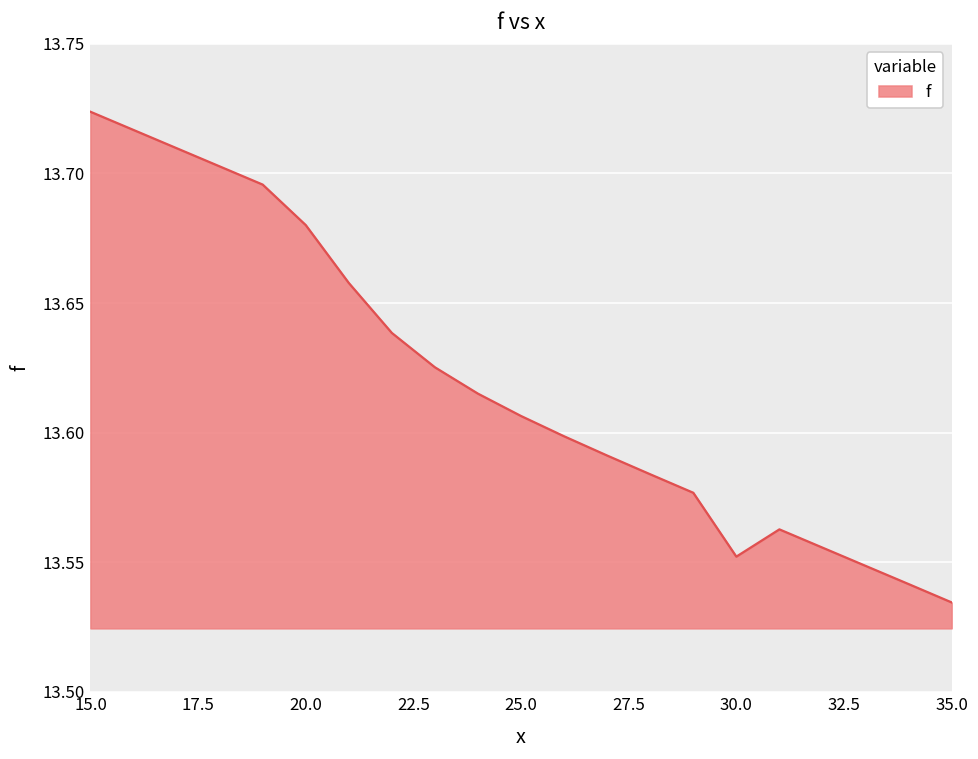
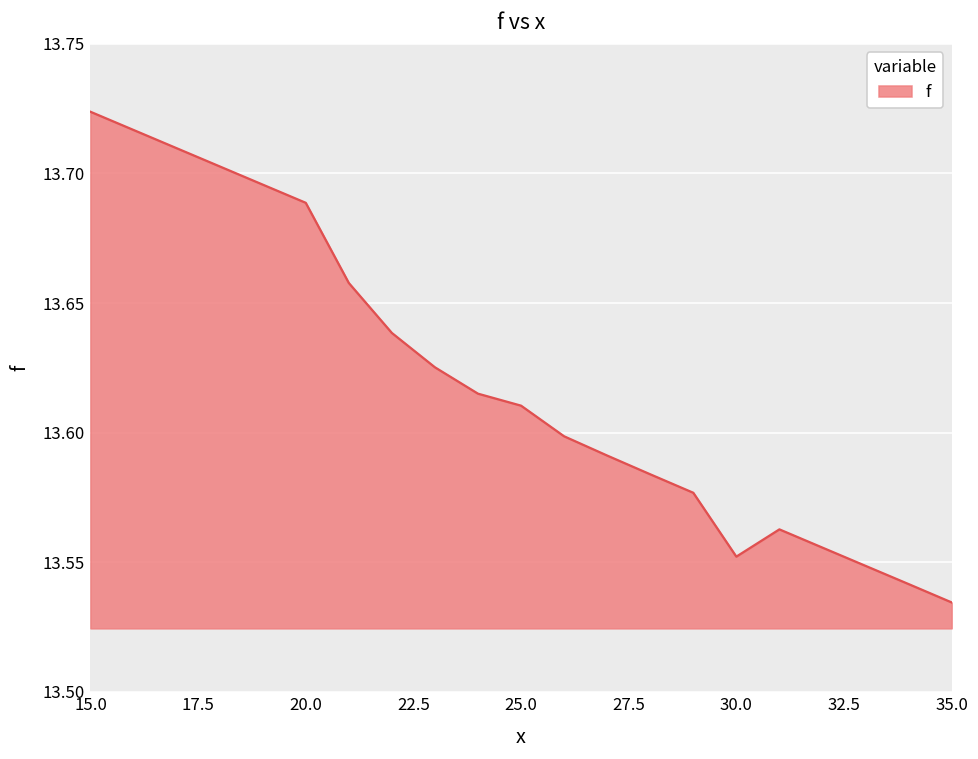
20.0: 13.680 -> 13.689
25.0: 13.606 -> 13.610
